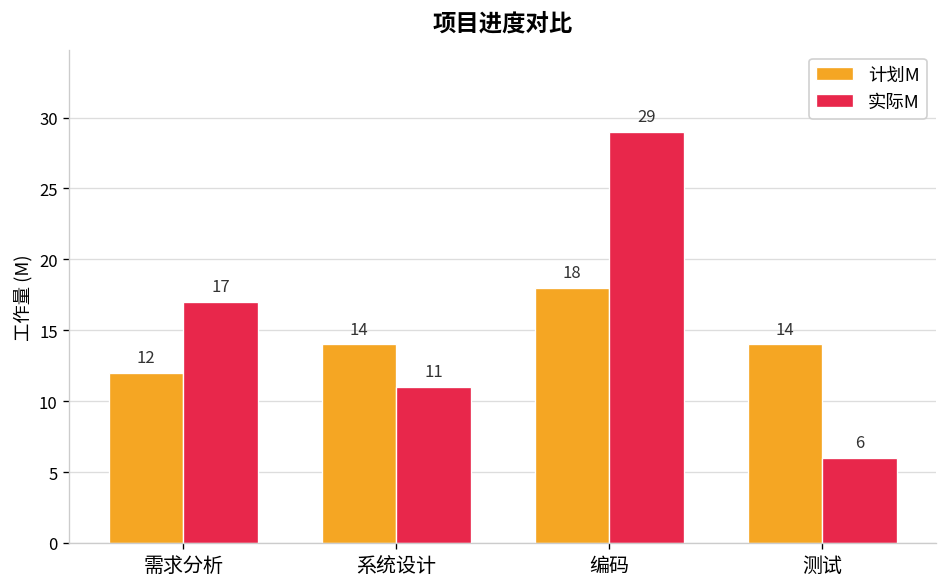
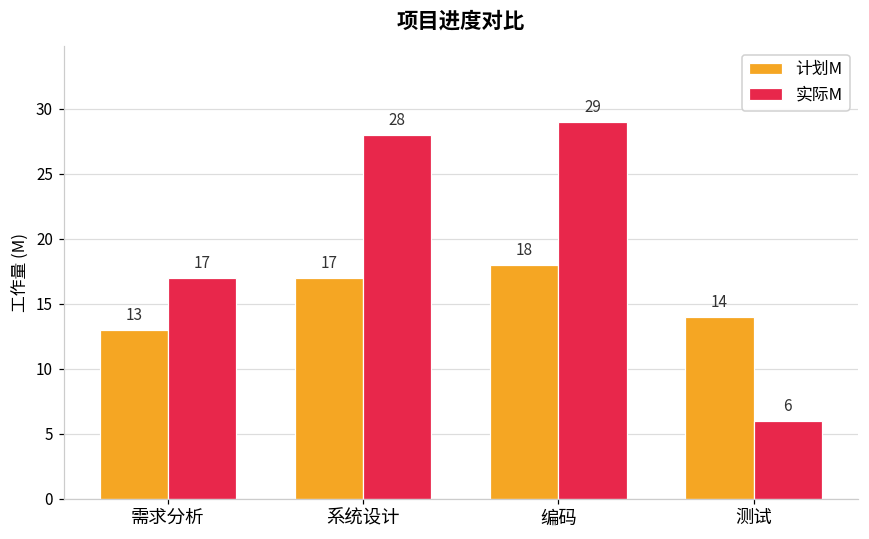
计划M, 需求分析: 12 -> 13
计划M, 系统设计: 14 -> 17
实际M, 系统设计: 11 -> 28
